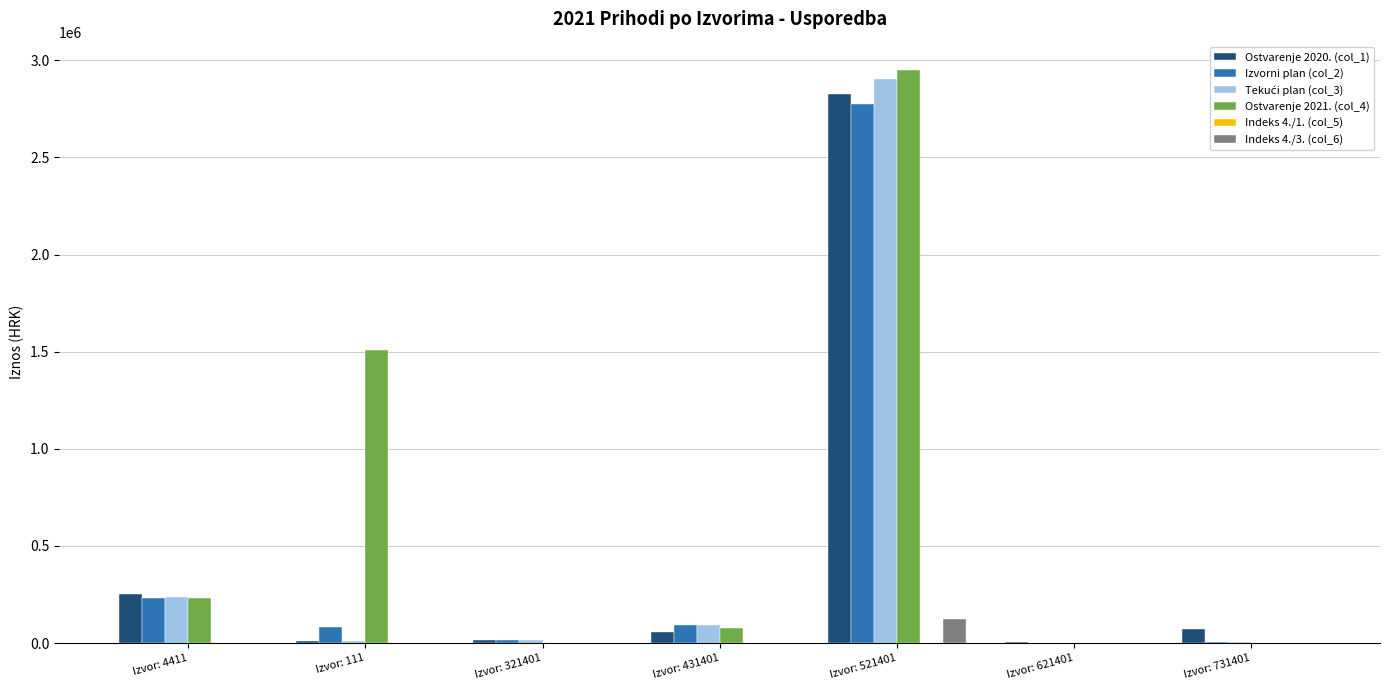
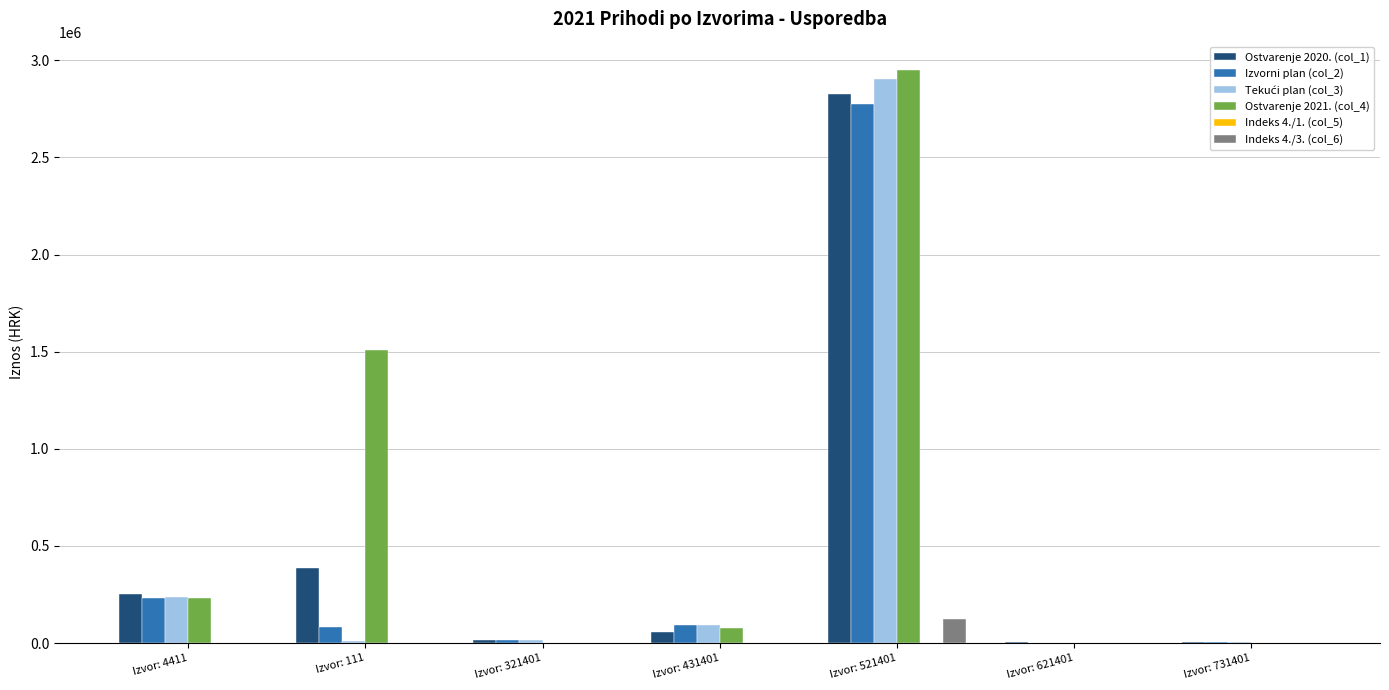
Ostvarenje 2020. (col_1), Izvor: 111: 10000 -> 380000
Ostvarenje 2020. (col_1), Izvor: 731401: 70000 -> 10000
